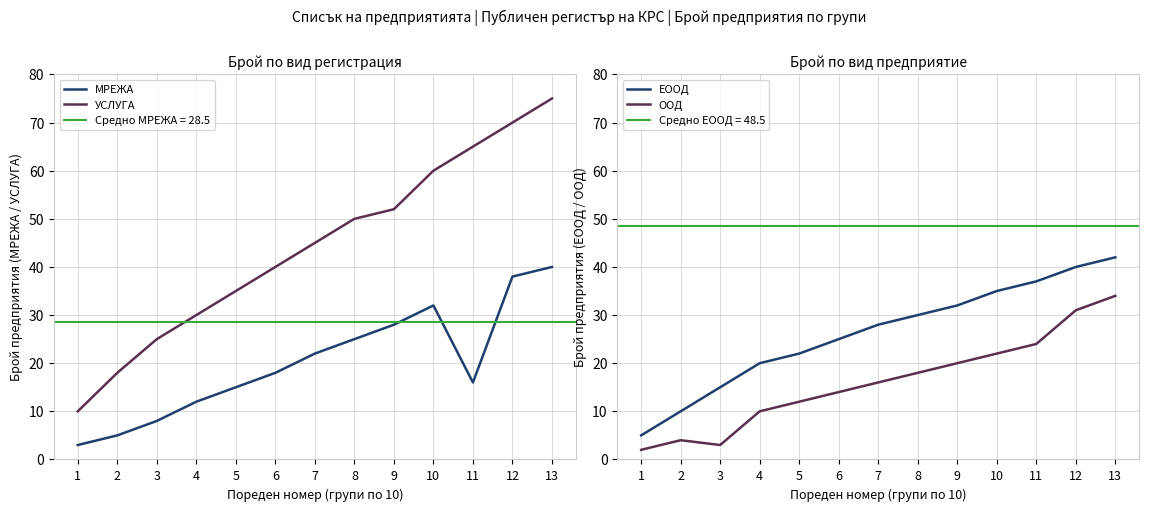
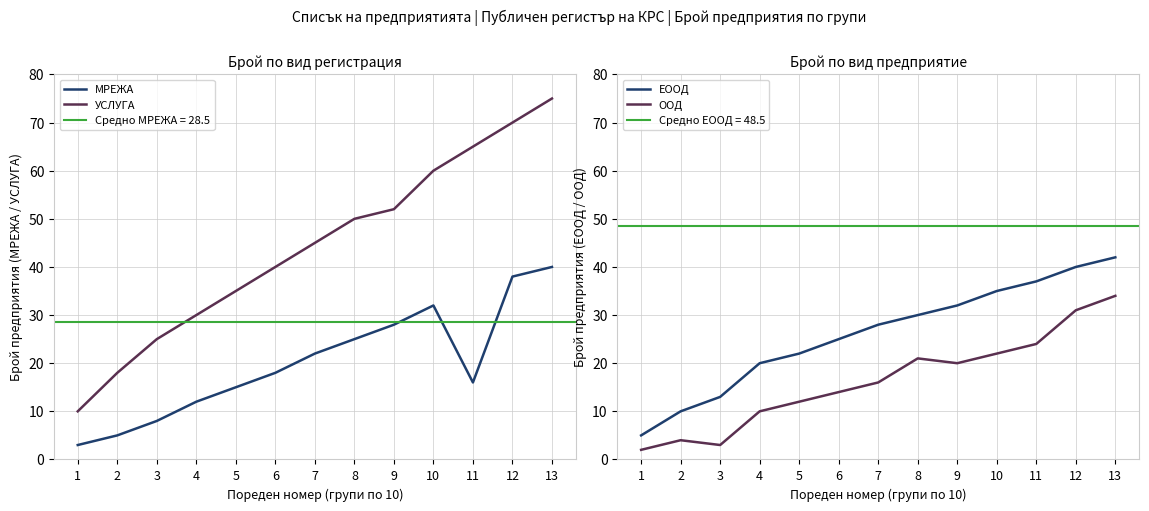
Брой по вид предприятие, ЕООД, 3: 15 -> 13
Брой по вид предприятие, ООД, 8: 18 -> 21
